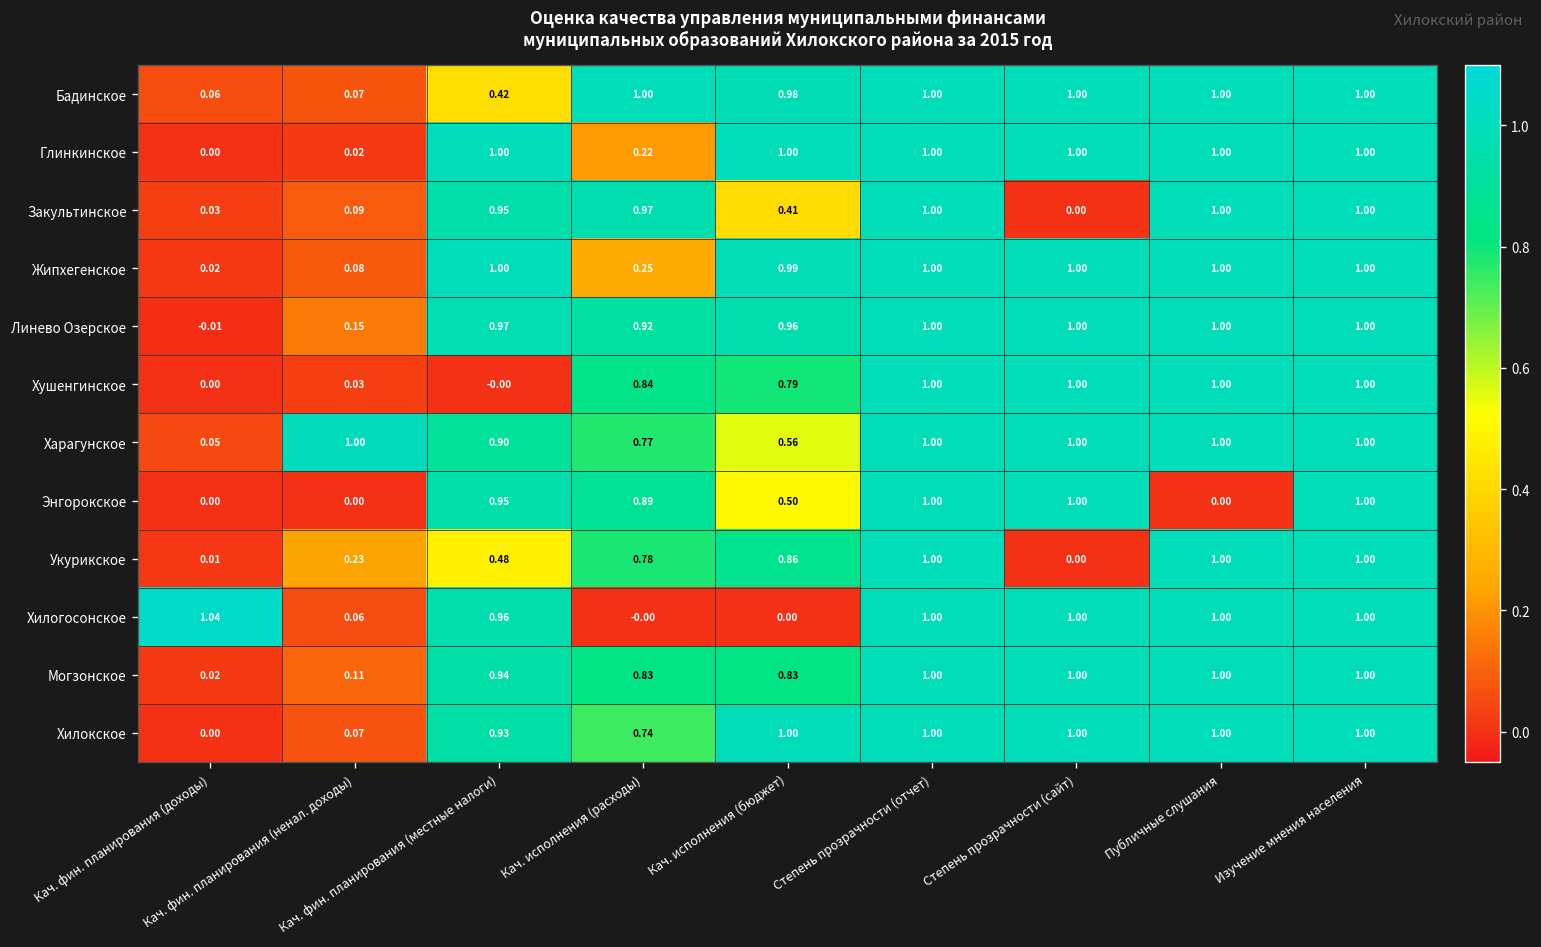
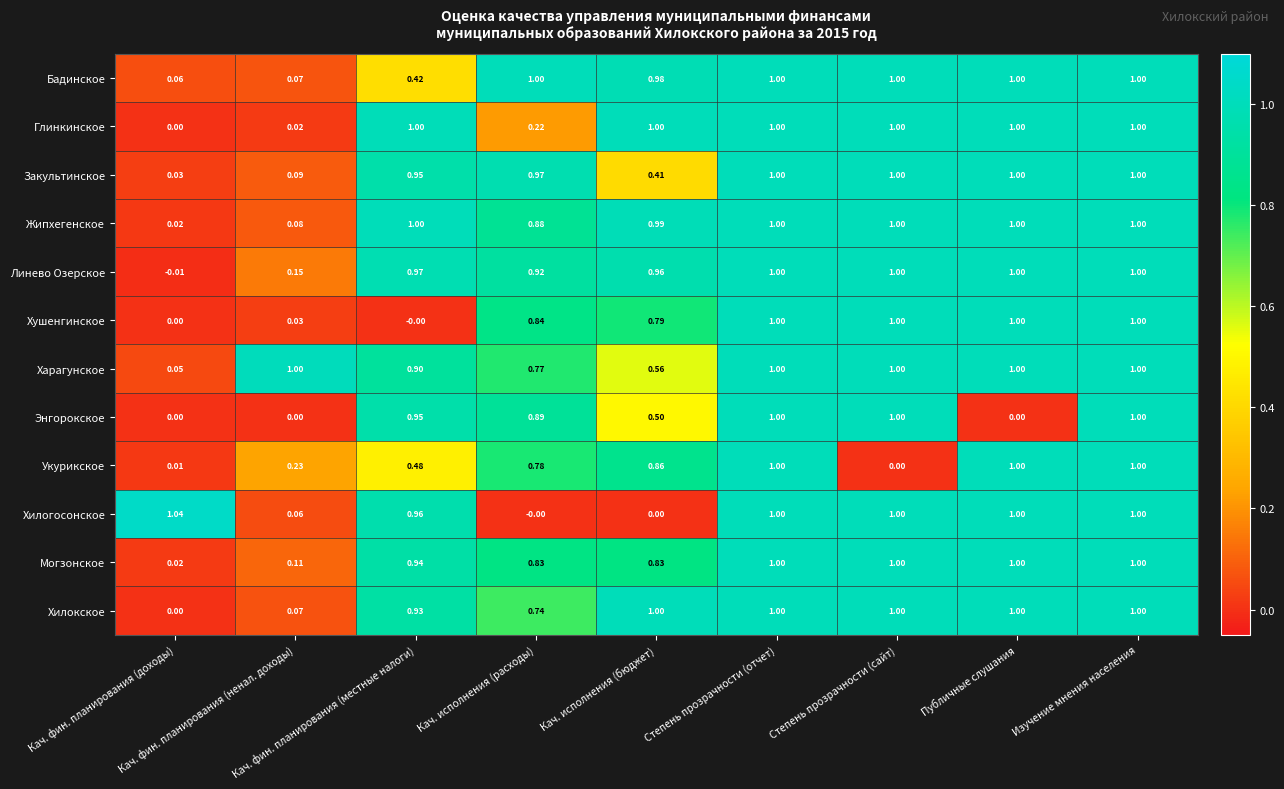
Закультинское, Степень прозрачности (сайт): 0.00 -> 1.00
Жипхегенское, Кач. исполнения (расходы): 0.25 -> 0.88
